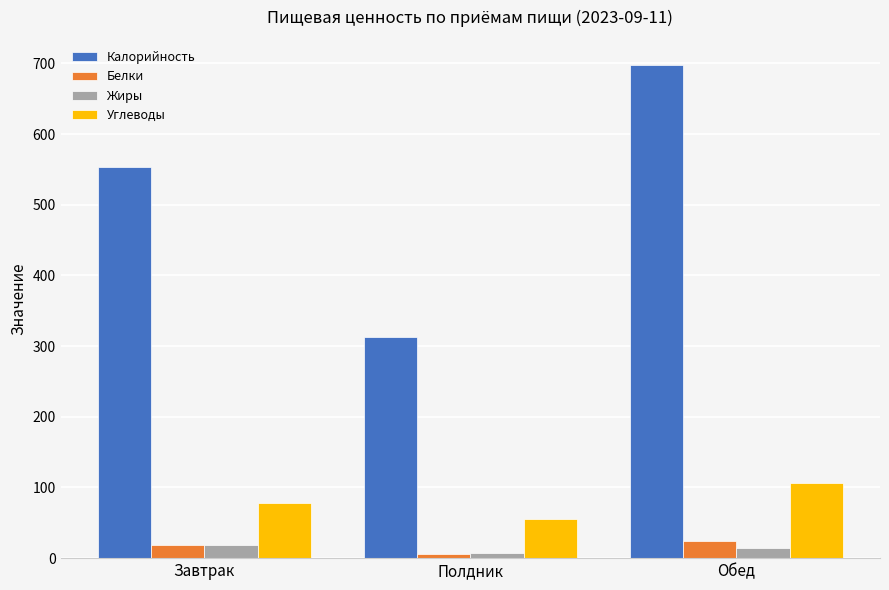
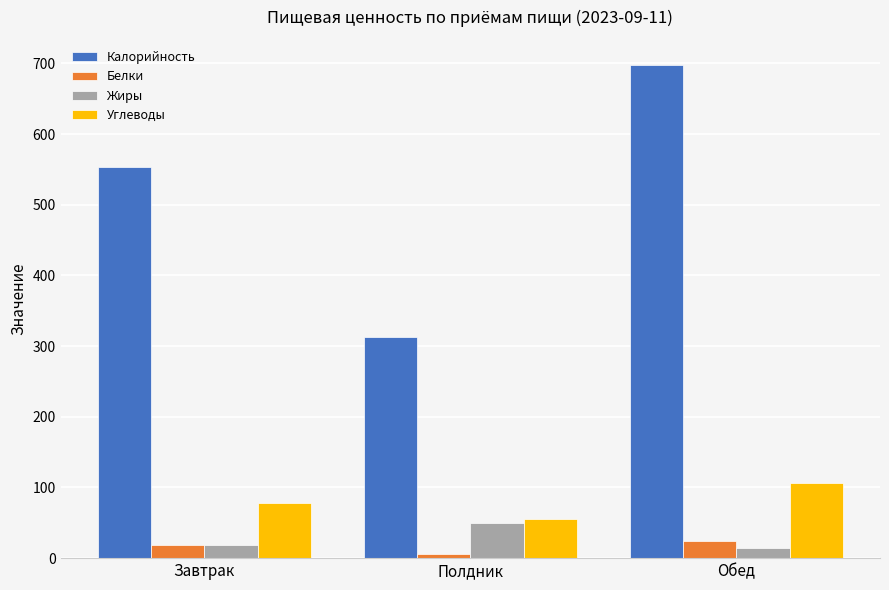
Жиры, Полдник: 10 -> 50
